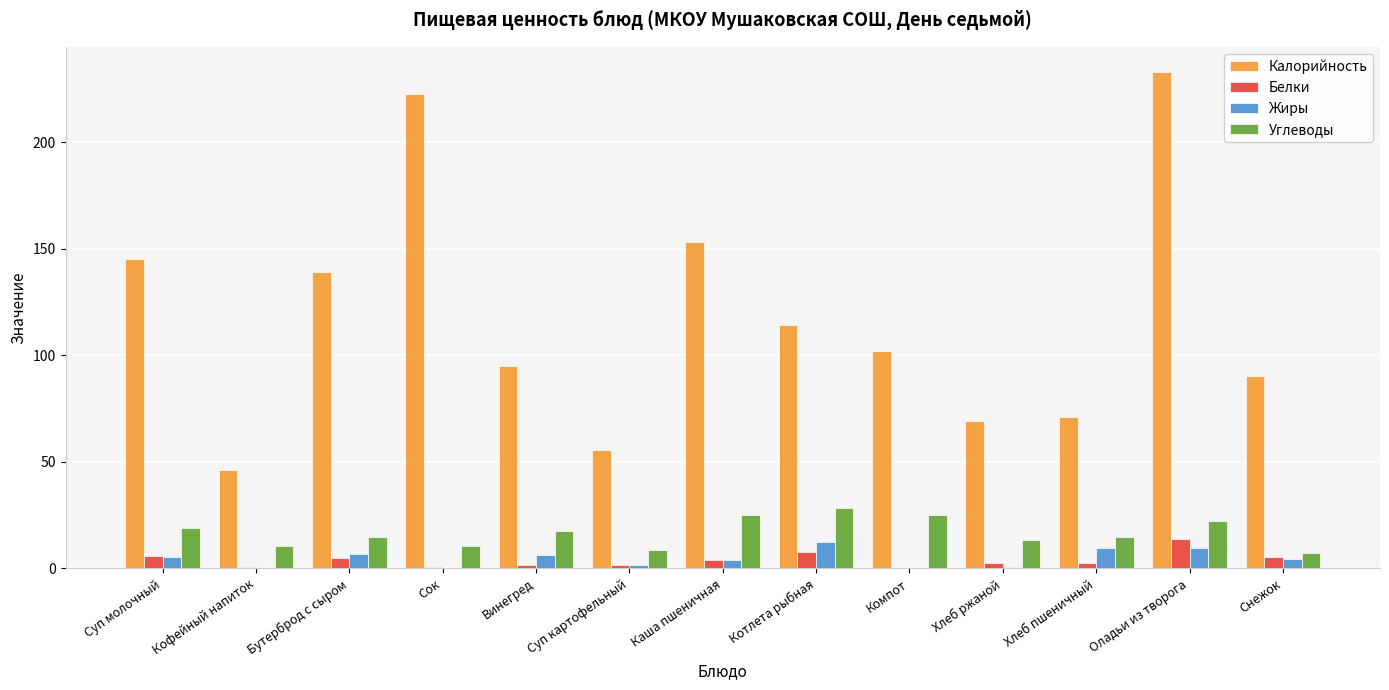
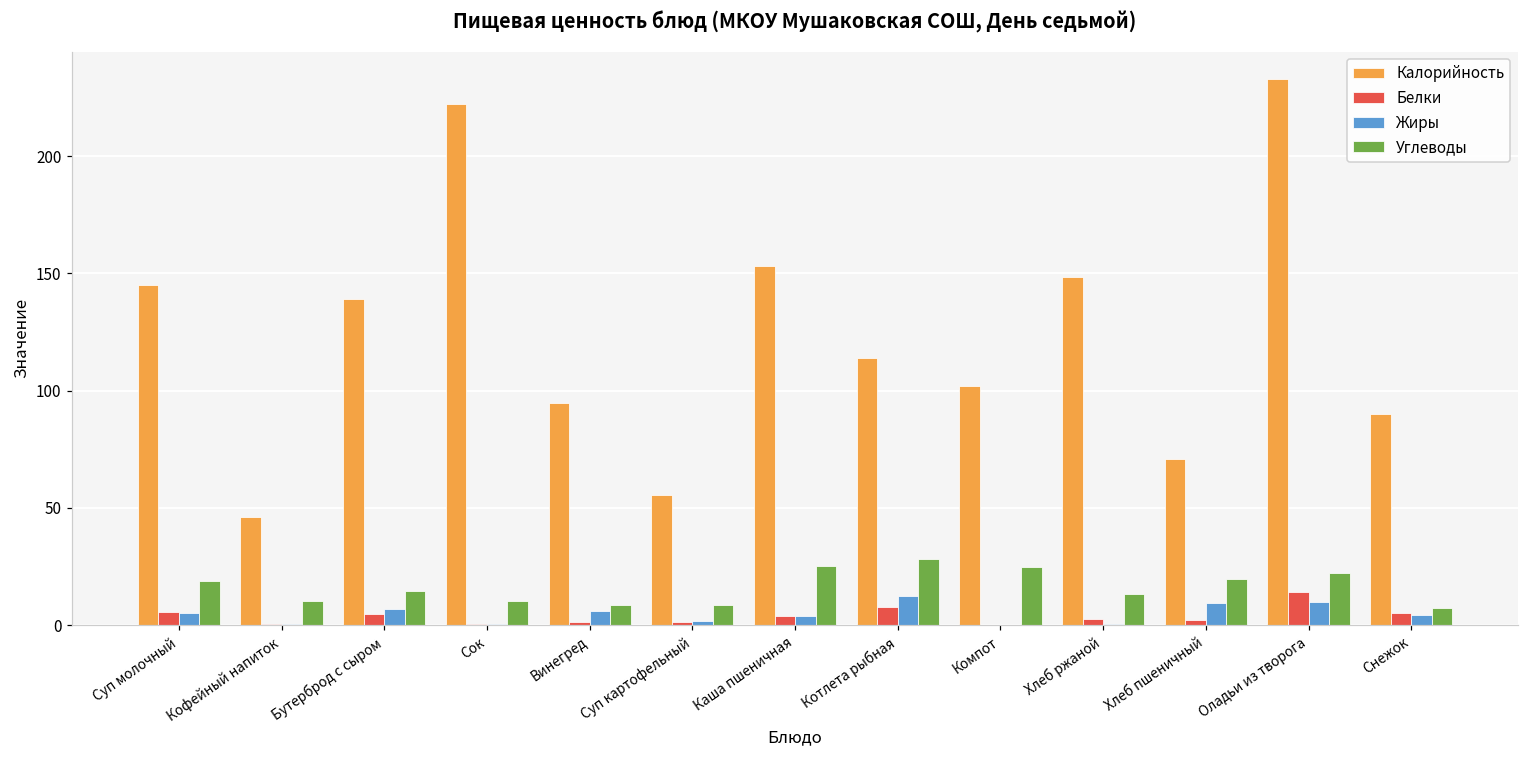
Углеводы, Винегред: 17 -> 8
Калорийность, Хлеб ржаной: 69 -> 148
Углеводы, Хлеб пшеничный: 14 -> 20
